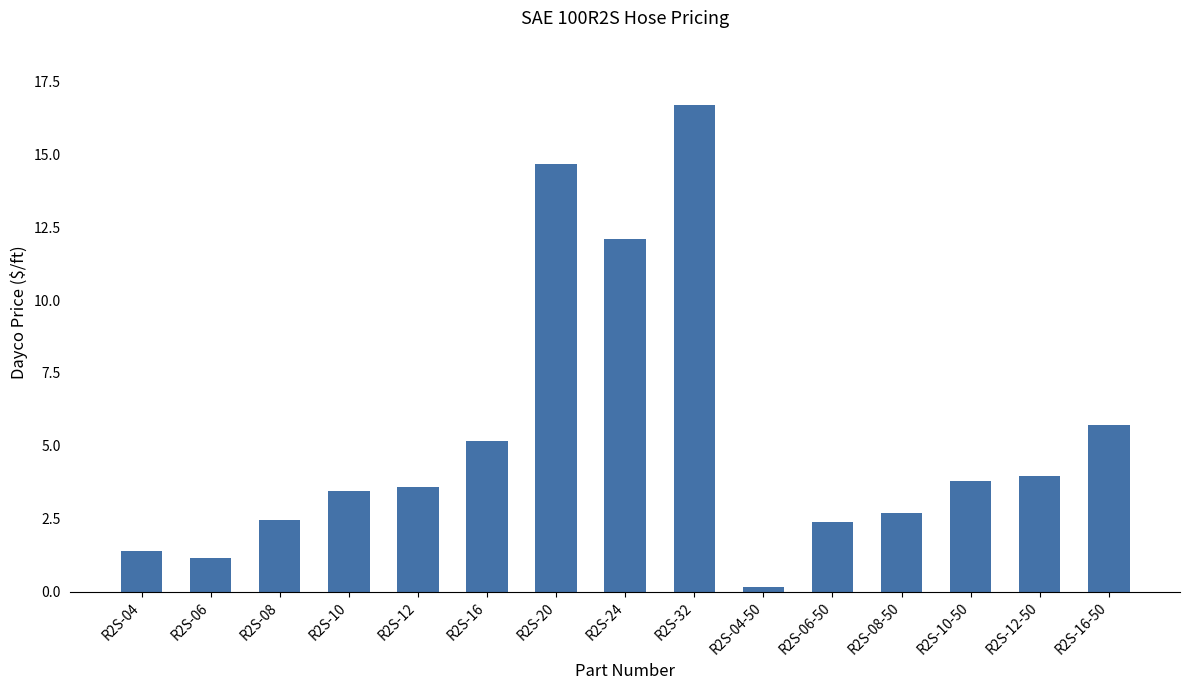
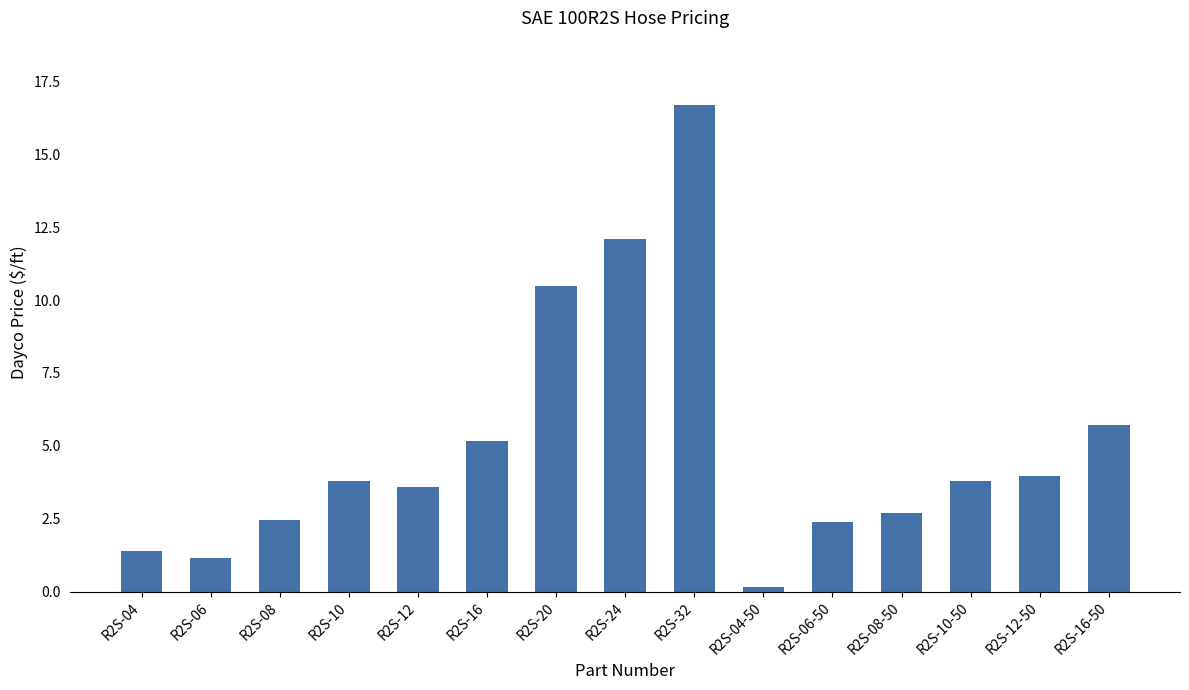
R2S-10: 3.5 -> 3.8
R2S-20: 14.7 -> 10.5
